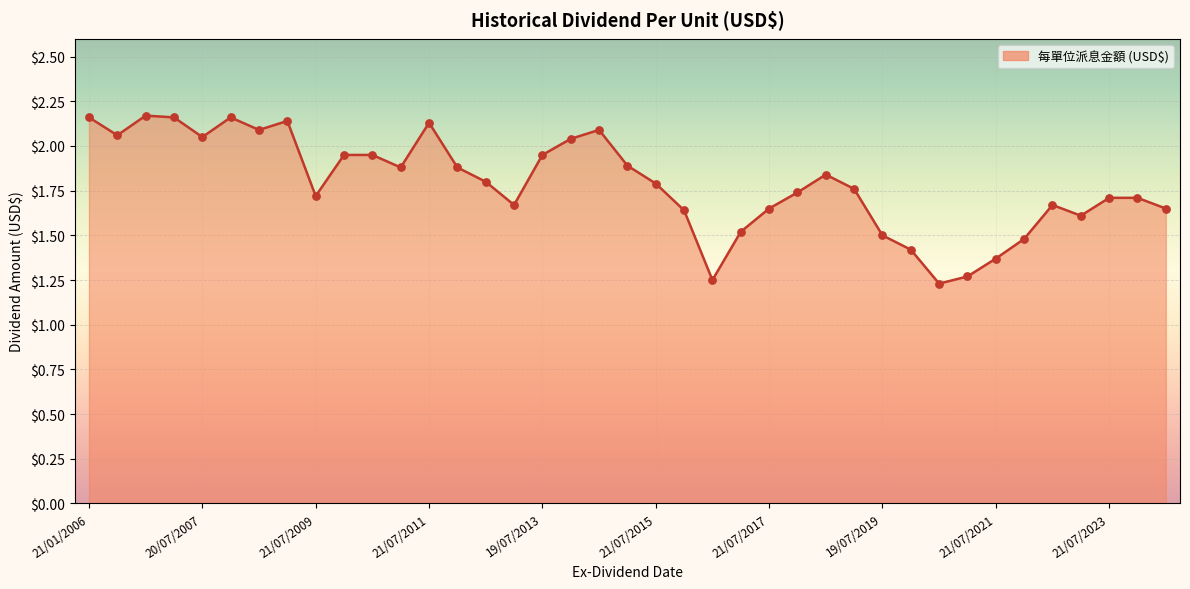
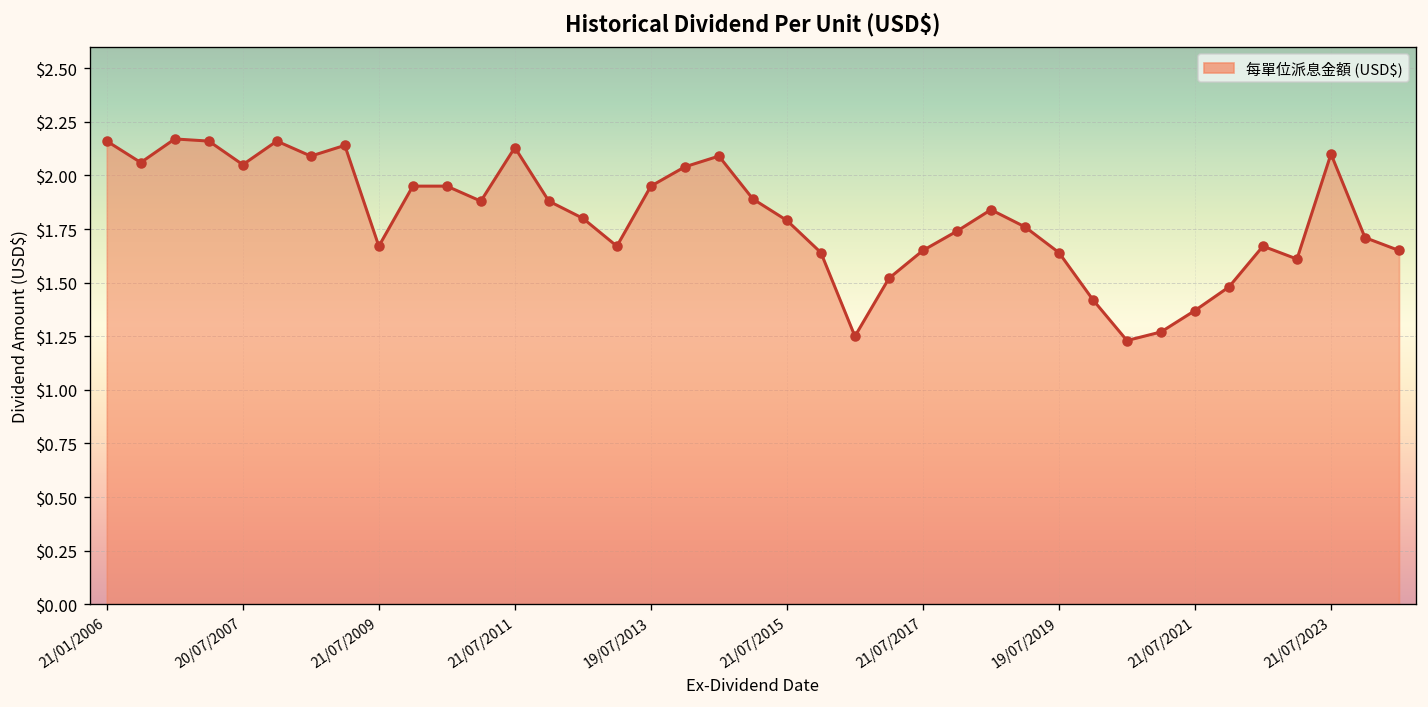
21/07/2009: $1.72 -> $1.67
19/07/2019: $1.50 -> $1.64
21/07/2023: $1.71 -> $2.10
